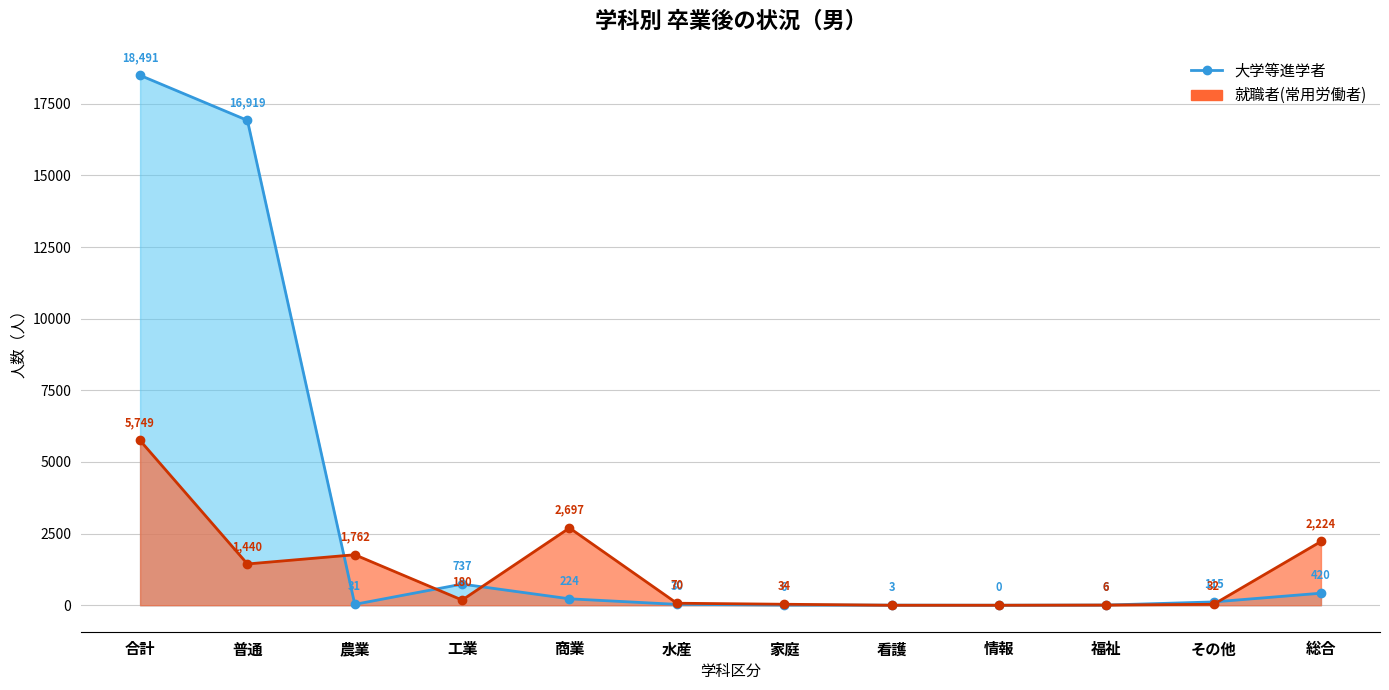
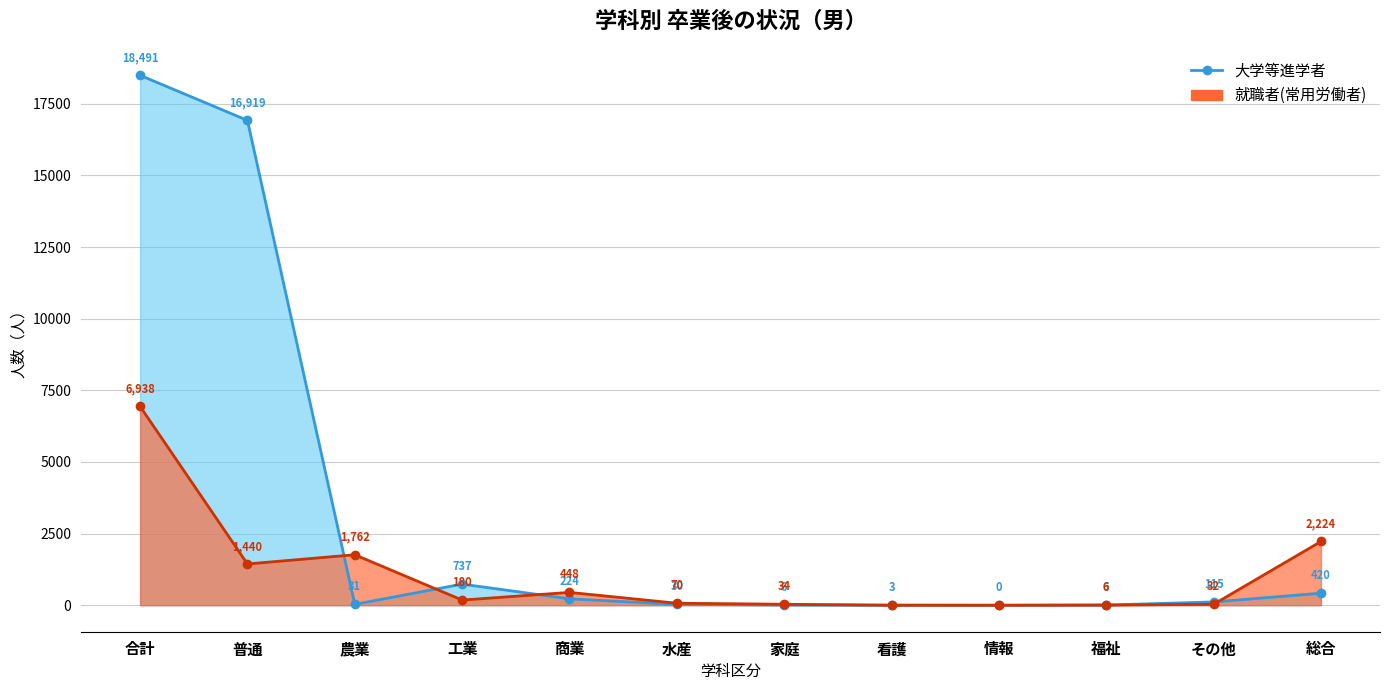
就職者(常用労働者), 合計: 5,749 -> 6,938
就職者(常用労働者), 商業: 2,697 -> 448
